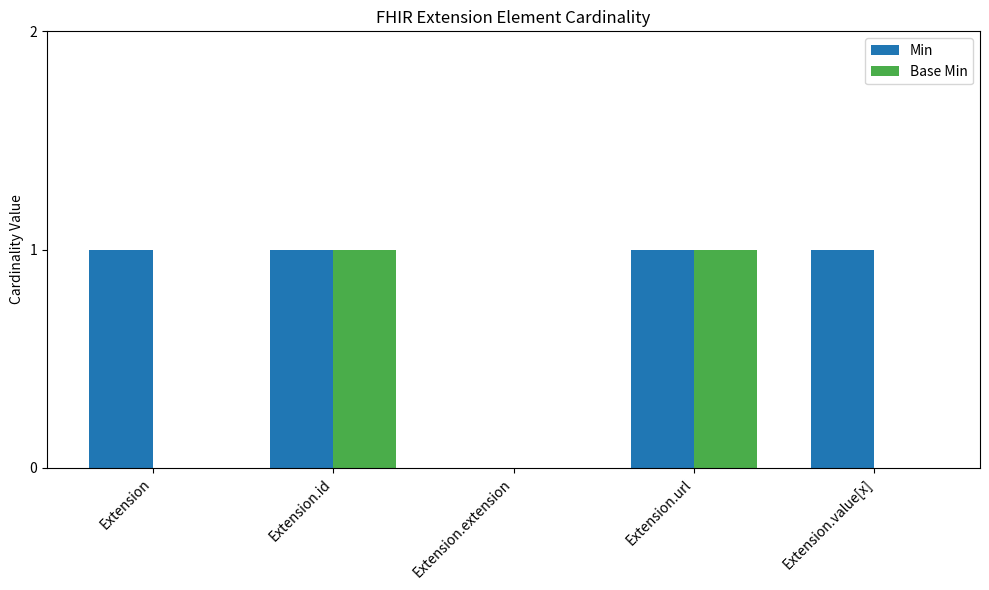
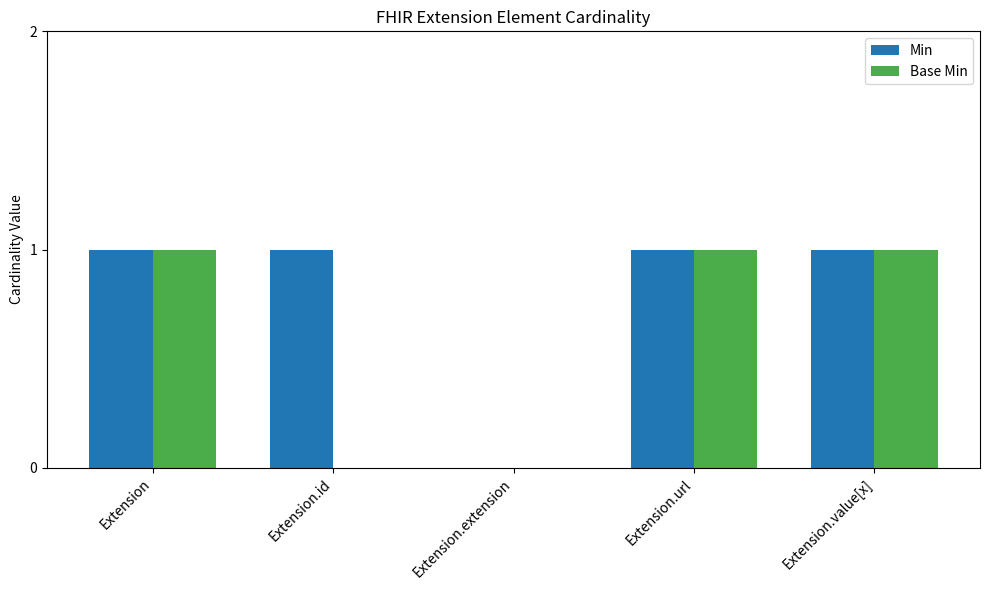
Base Min, Extension: 0 -> 1
Base Min, Extension.id: 1 -> 0
Base Min, Extension.value[x]: 0 -> 1
